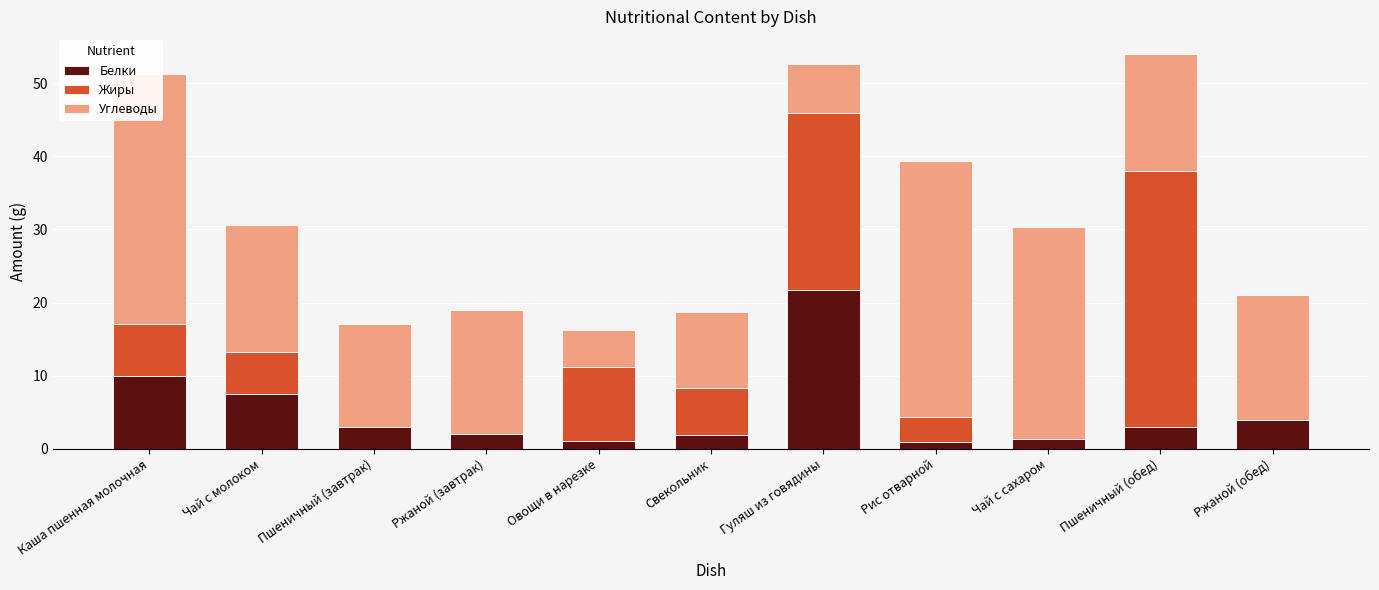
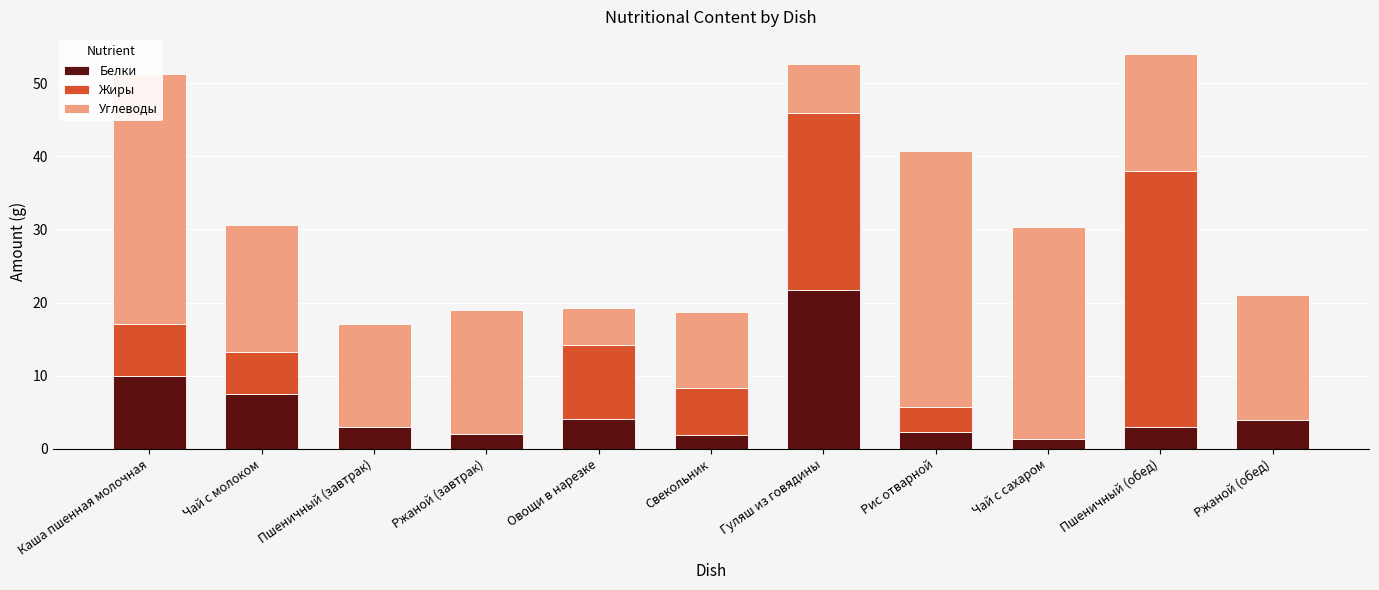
Белки, Овощи в нарезке: 1 -> 4
Белки, Рис отварной: 1 -> 2
